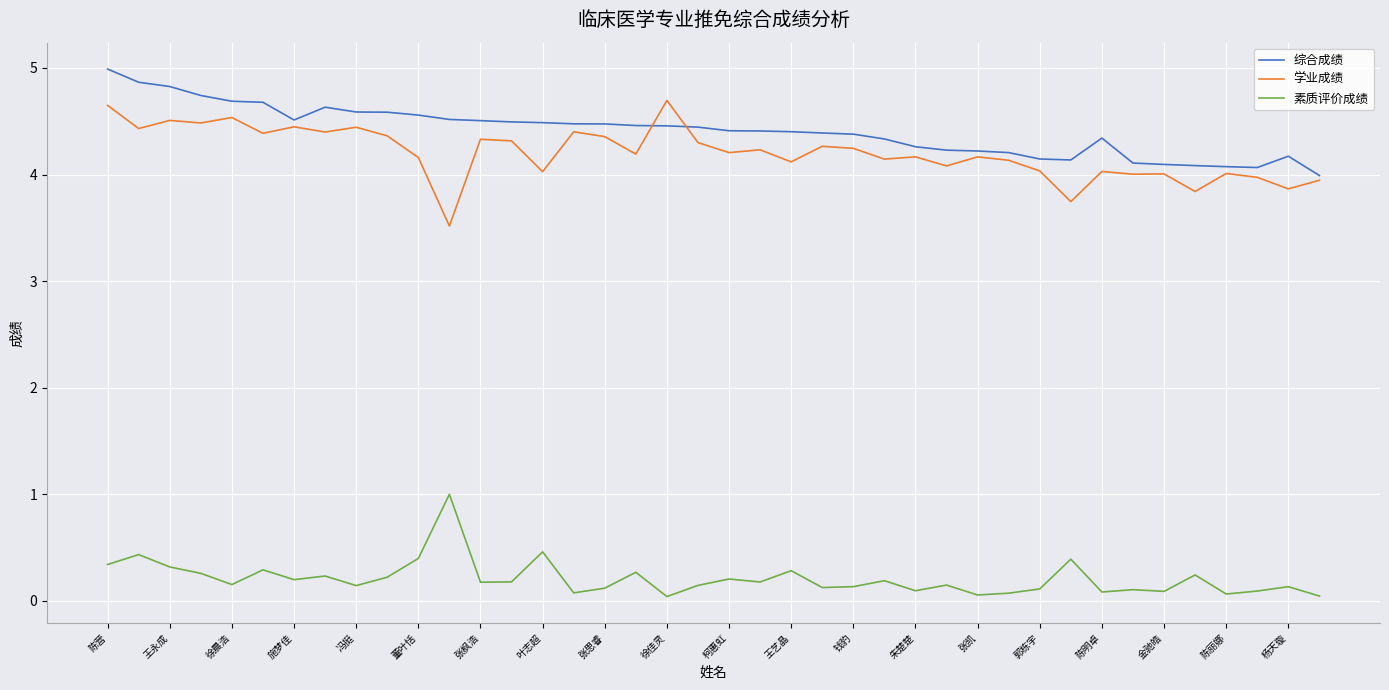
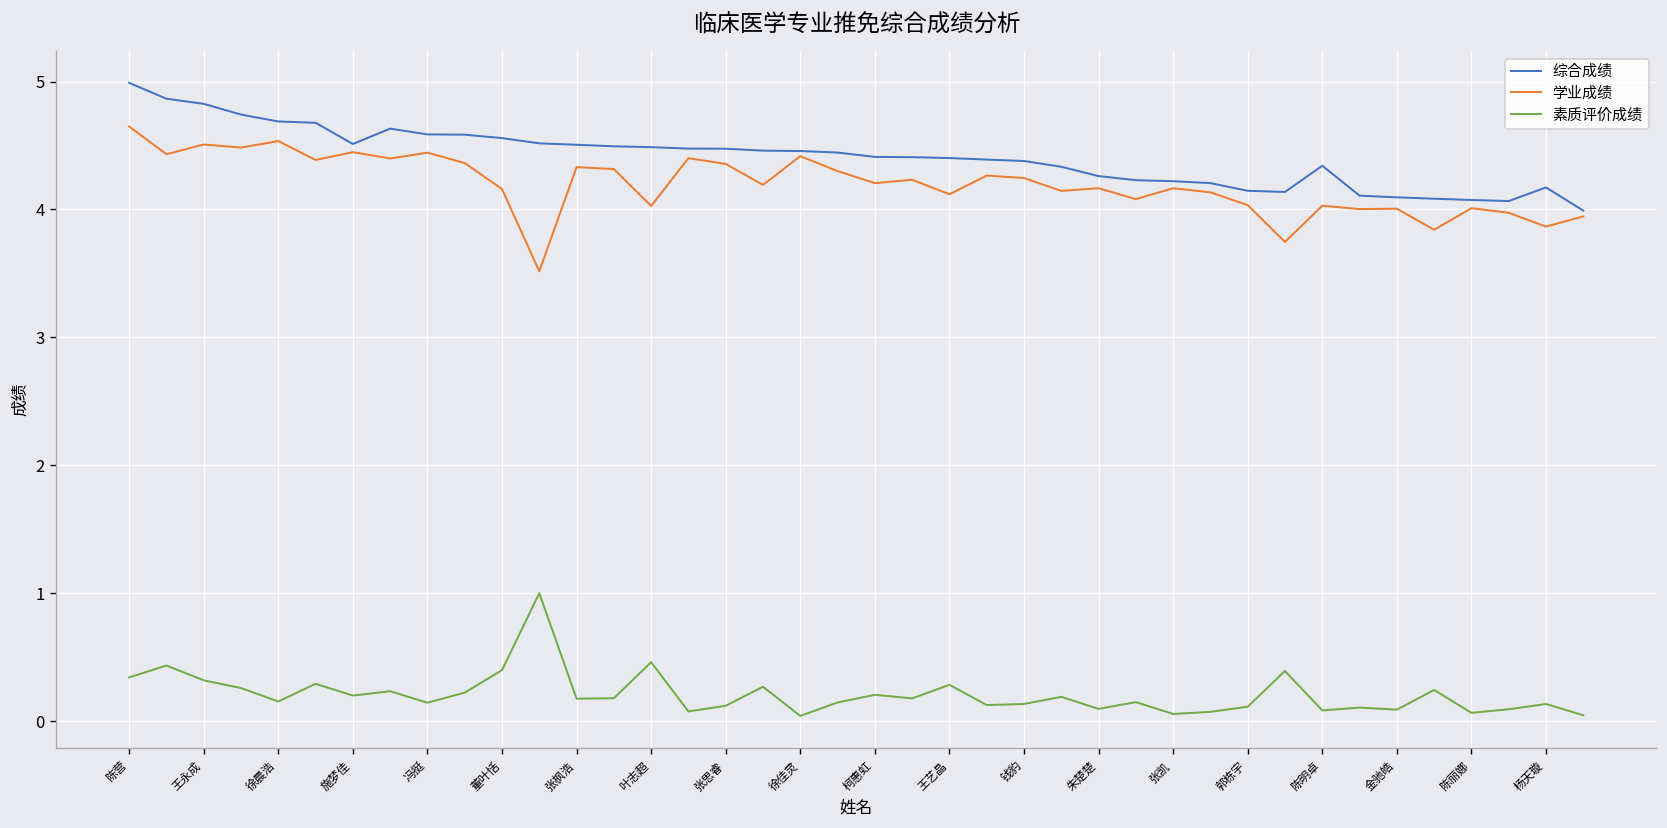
学业成绩, 徐佳灵: 4.70 -> 4.42
